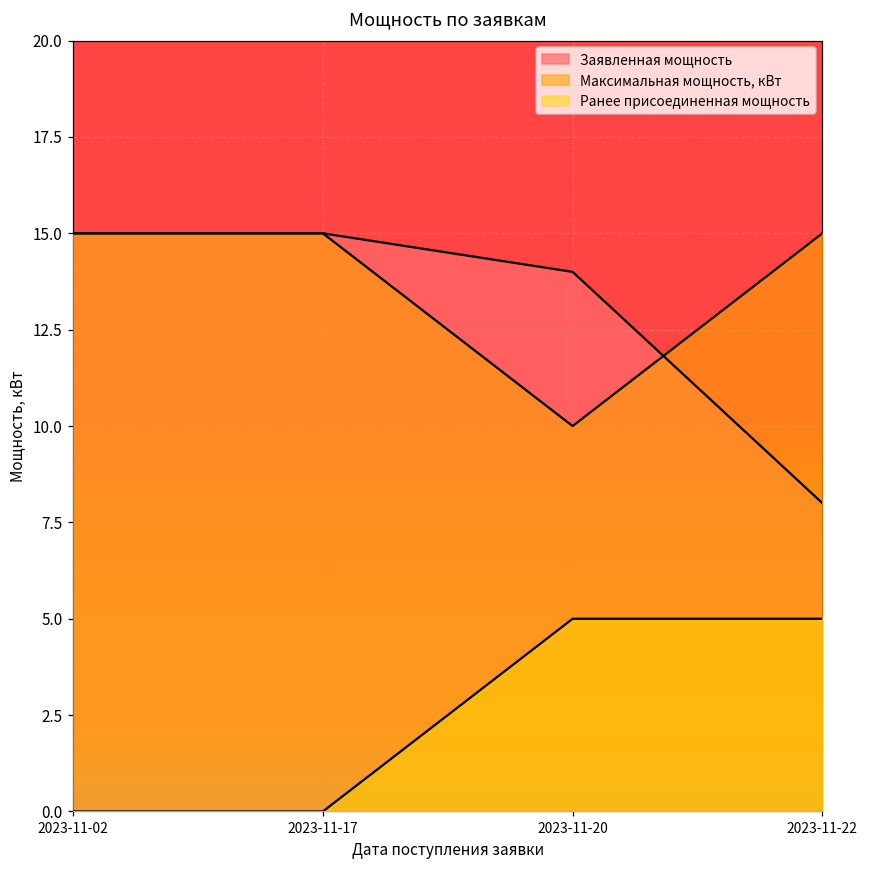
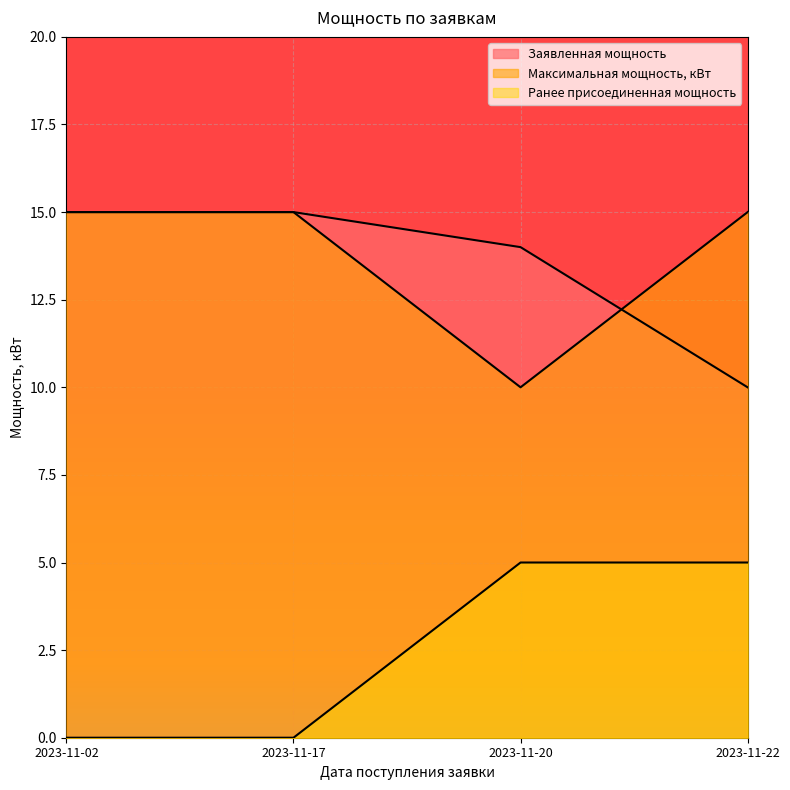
Заявленная мощность, 2023-11-22: 8 -> 10
